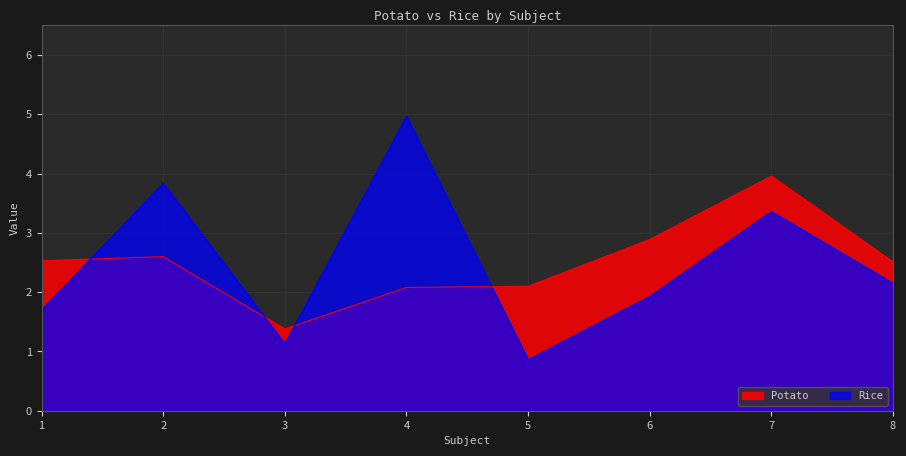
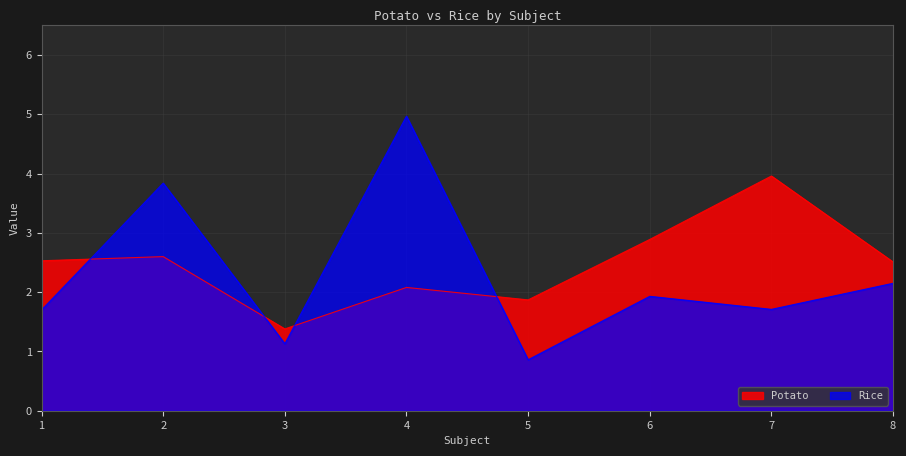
Potato, 5: 2.1 -> 1.9
Rice, 7: 3.4 -> 1.7
